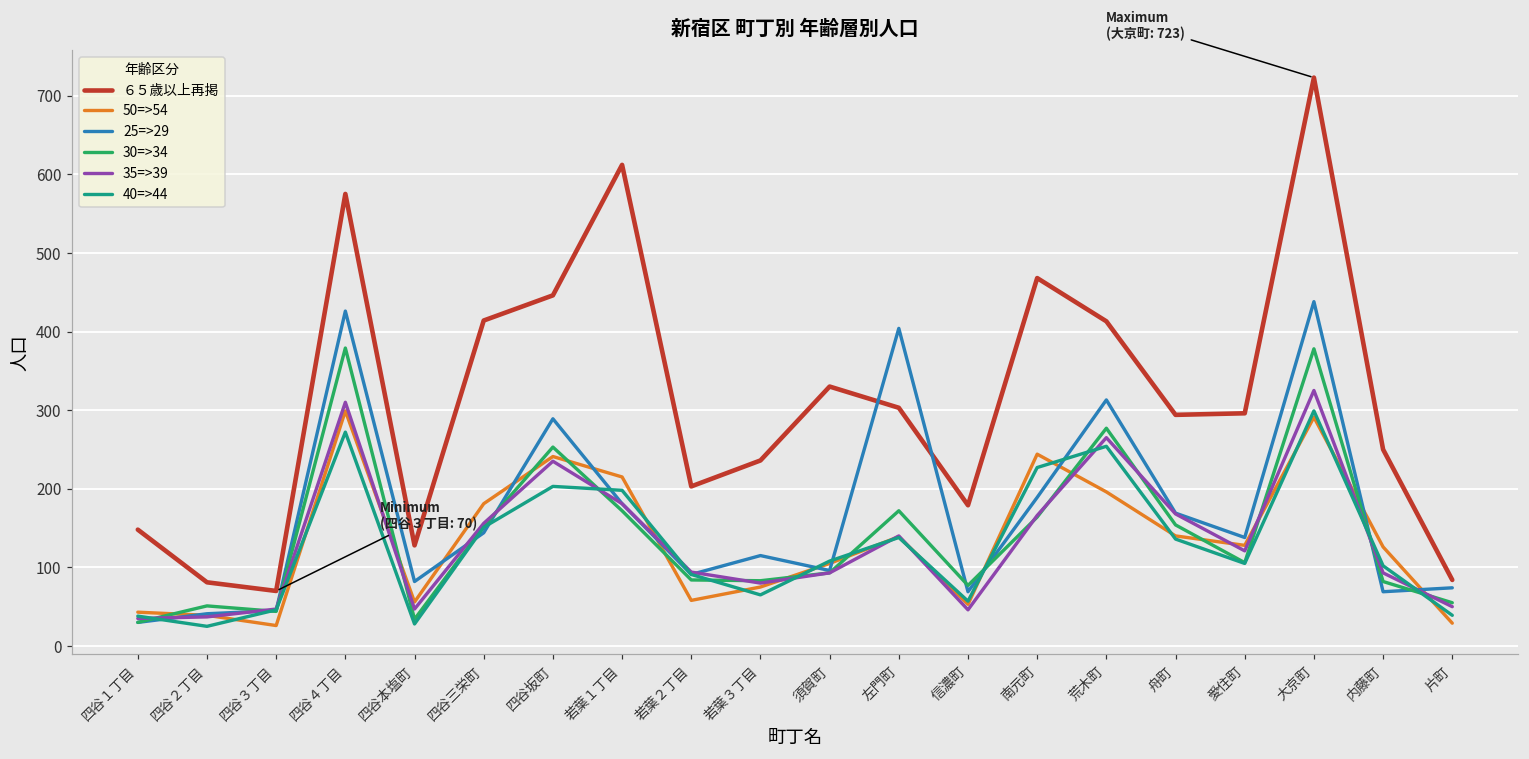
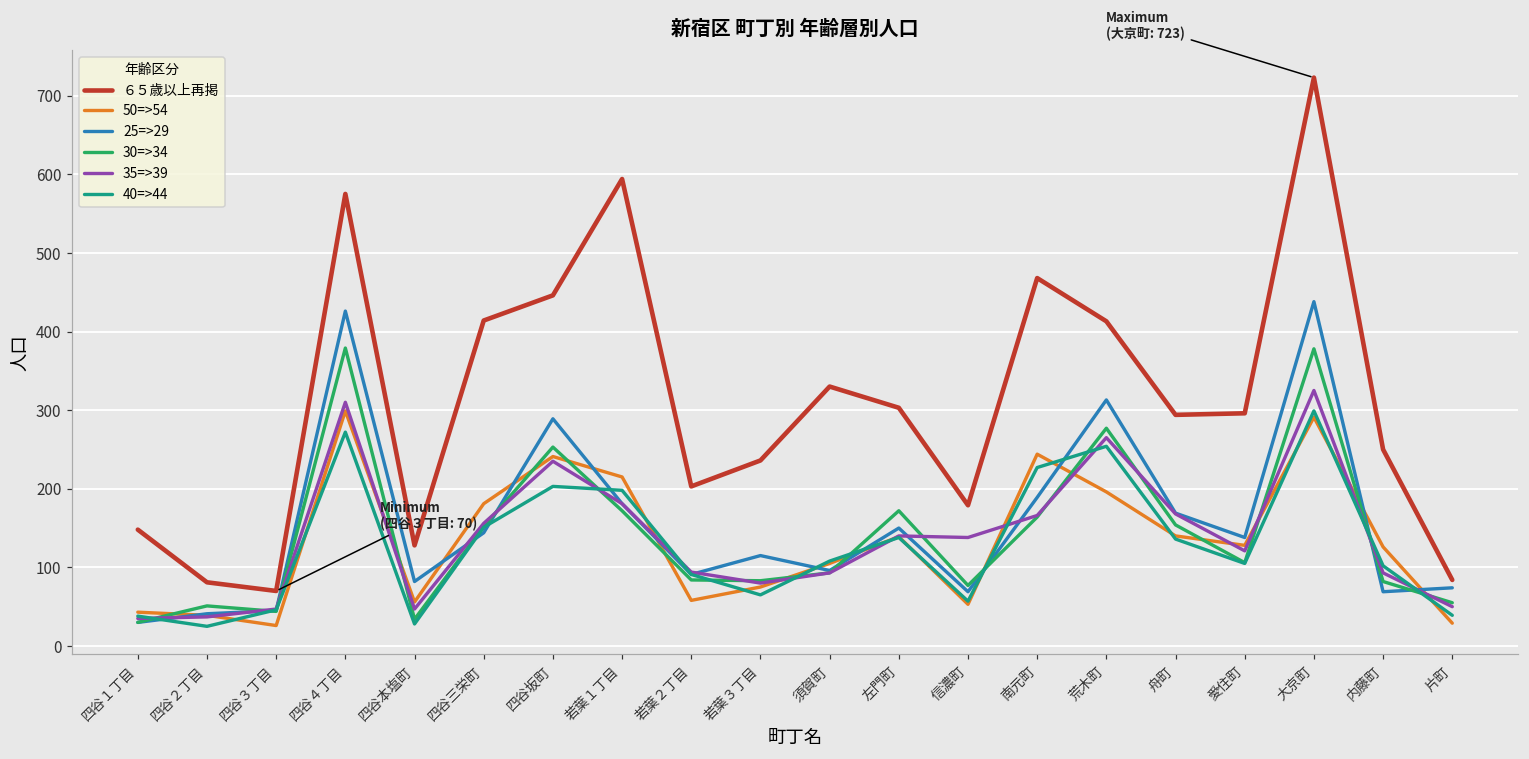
６５歳以上再掲, 若葉１丁目: 610 -> 590
25=>29, 左門町: 400 -> 150
35=>39, 信濃町: 50 -> 140
